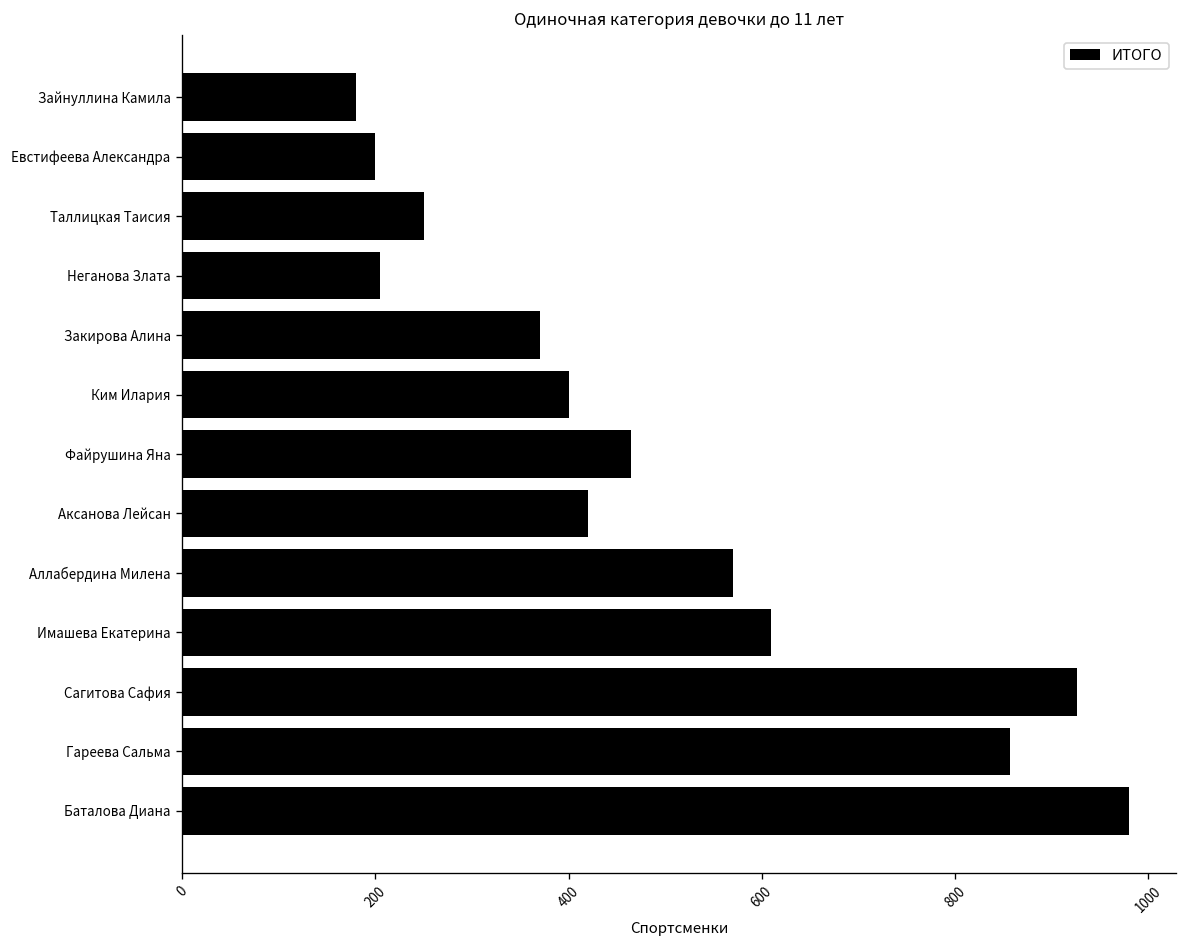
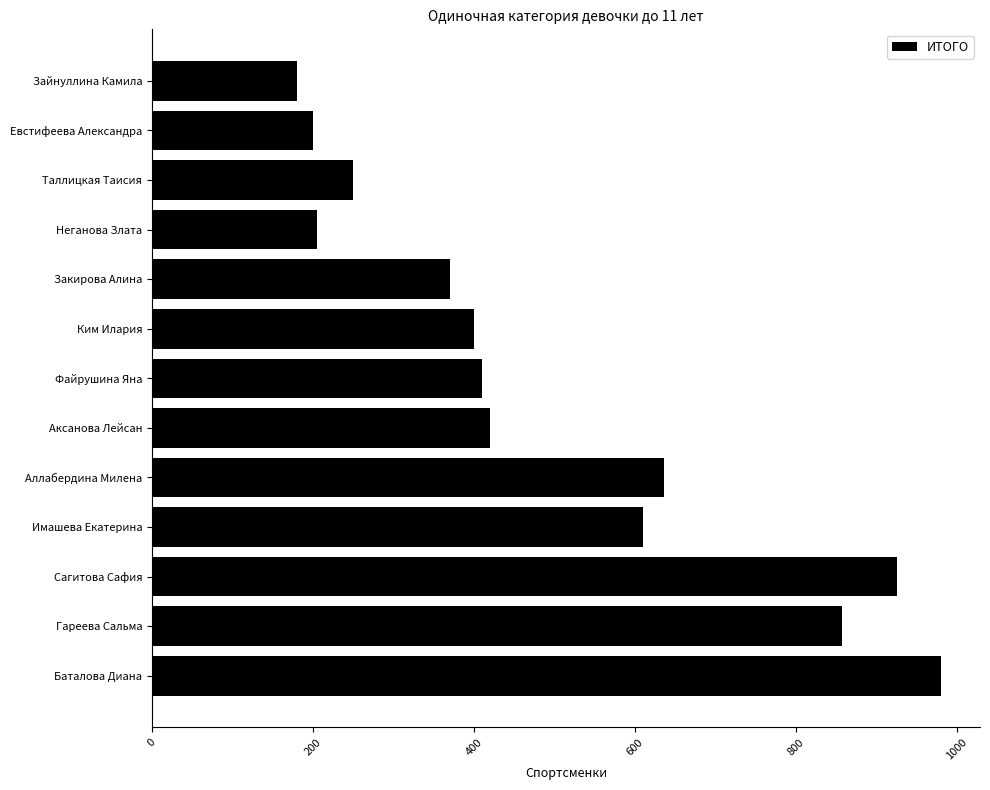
Файрушина Яна: 470 -> 410
Аллабердина Милена: 570 -> 640
